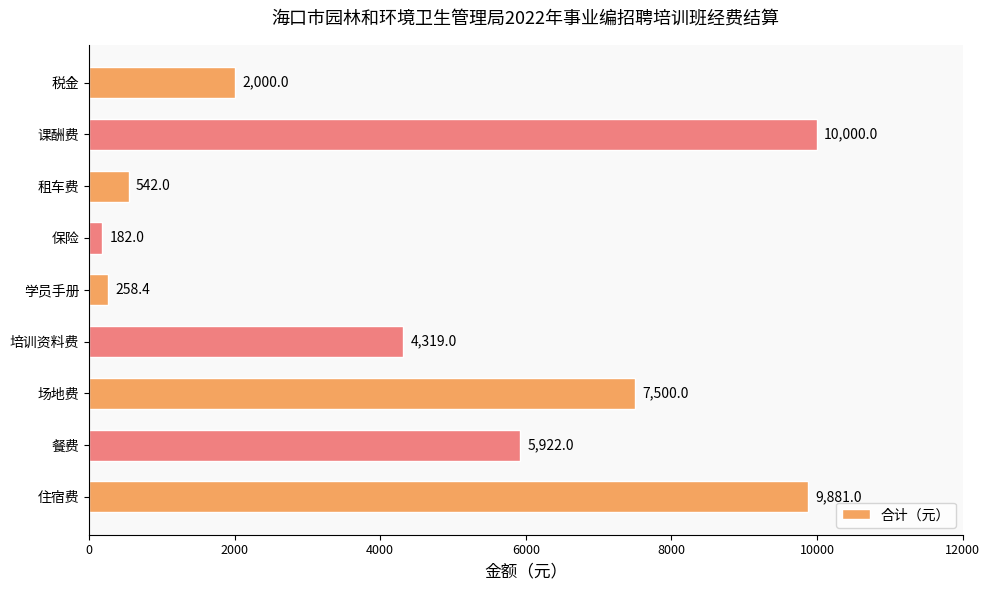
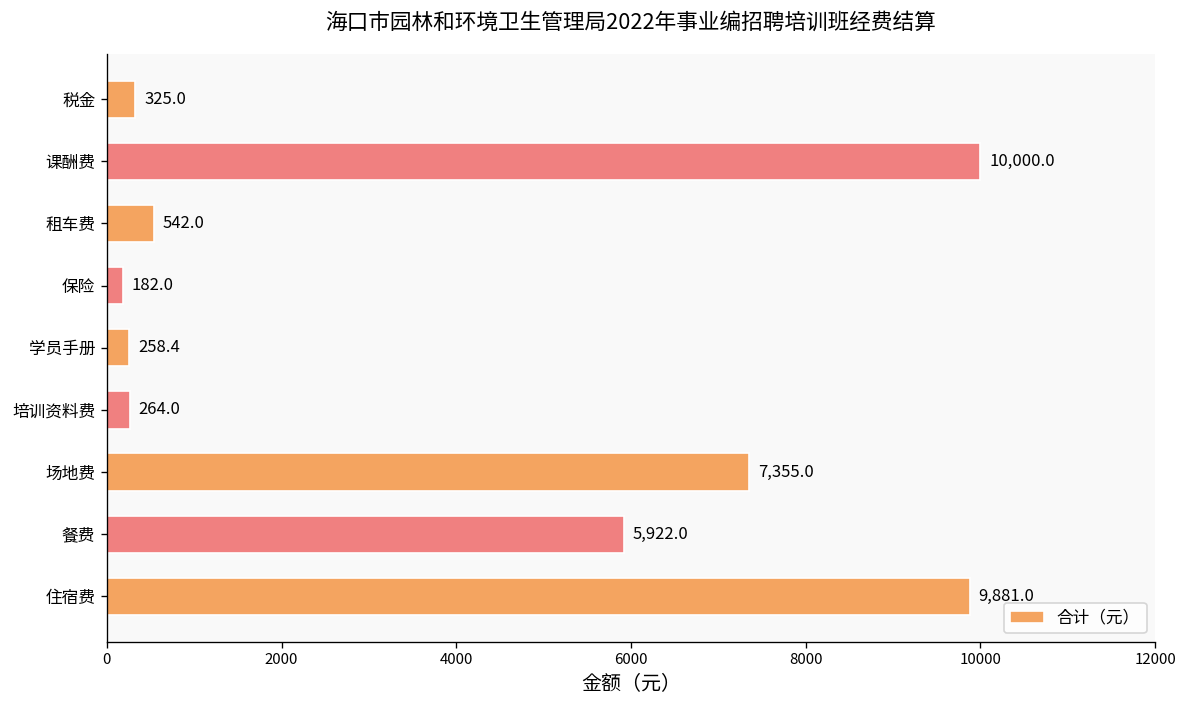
税金: 2,000.0 -> 325.0
培训资料费: 4,319.0 -> 264.0
场地费: 7,500.0 -> 7,355.0
